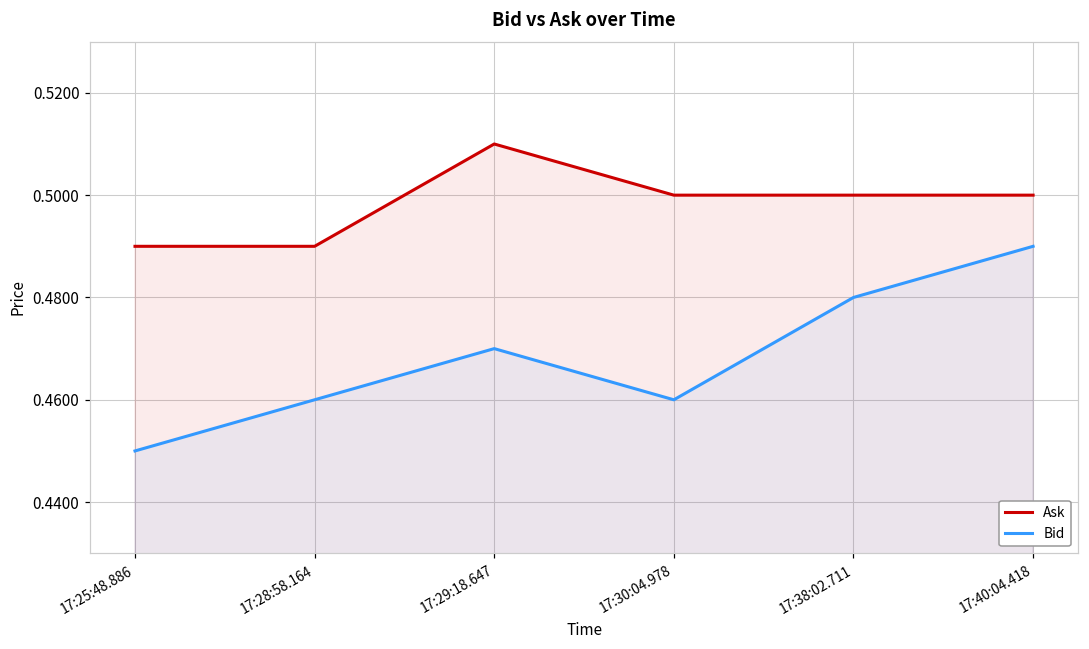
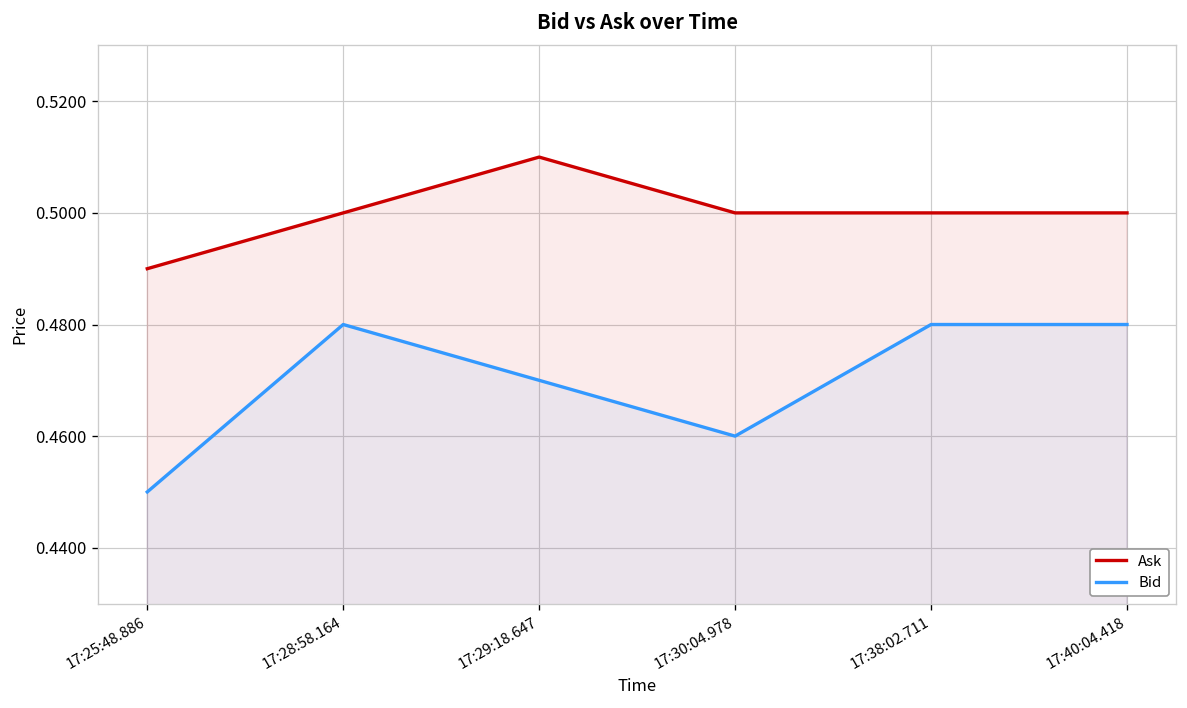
Ask, 17:28:58.164: 0.49 -> 0.50
Bid, 17:28:58.164: 0.46 -> 0.48
Bid, 17:40:04.418: 0.49 -> 0.48
